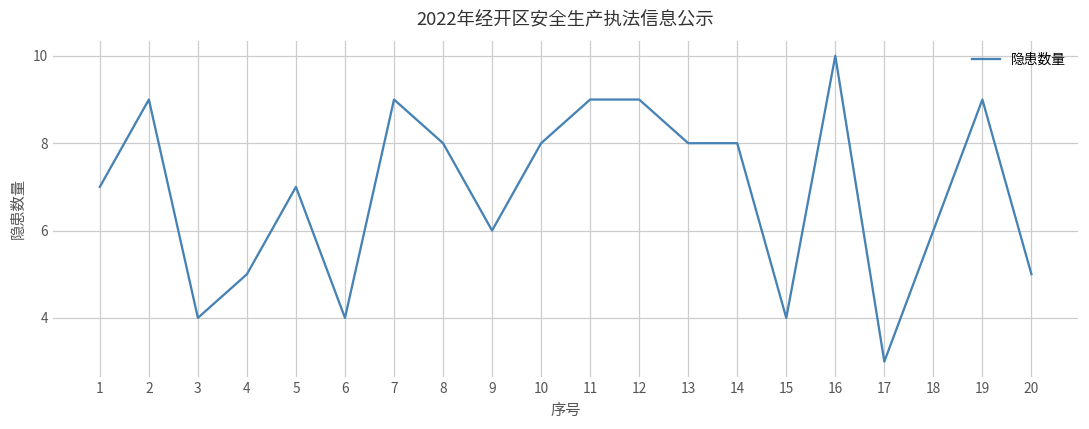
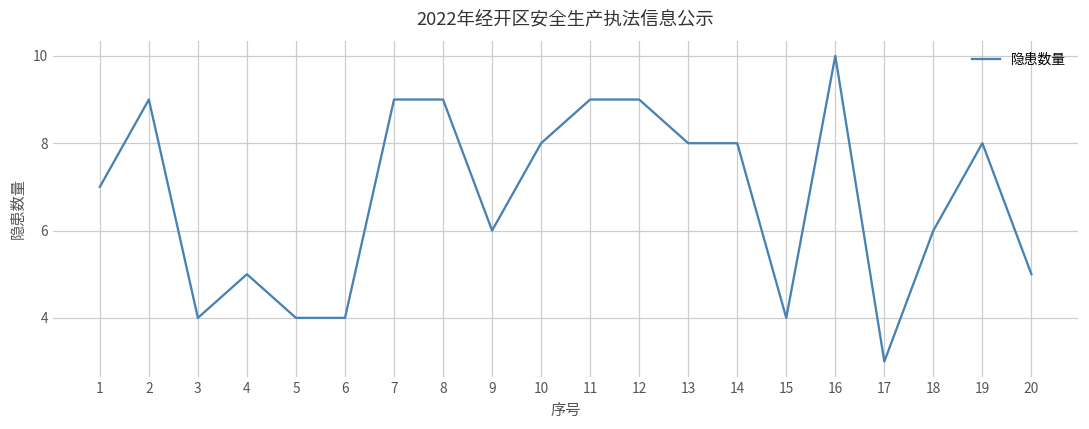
5: 7 -> 4
8: 8 -> 9
19: 9 -> 8
